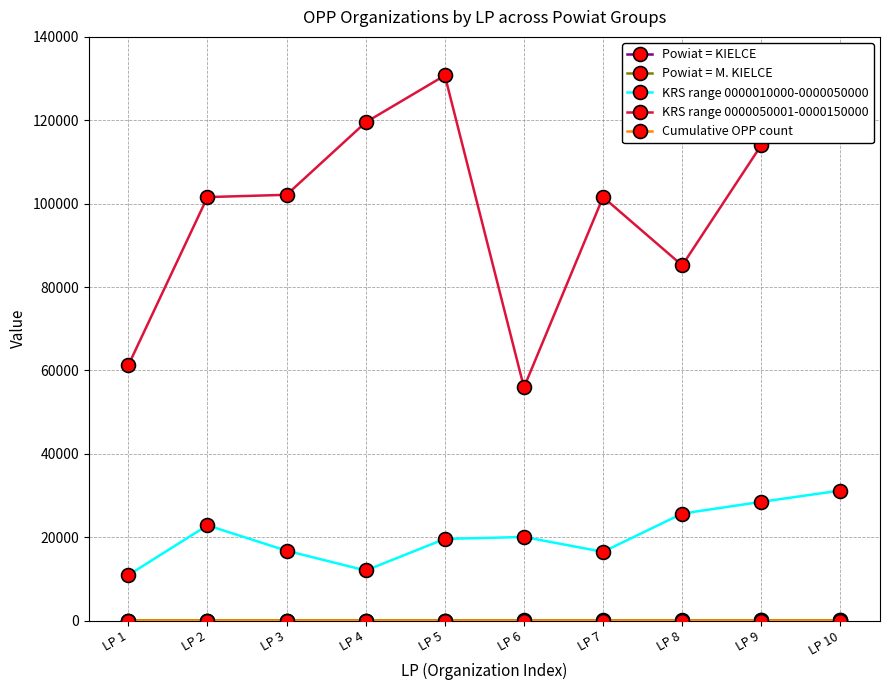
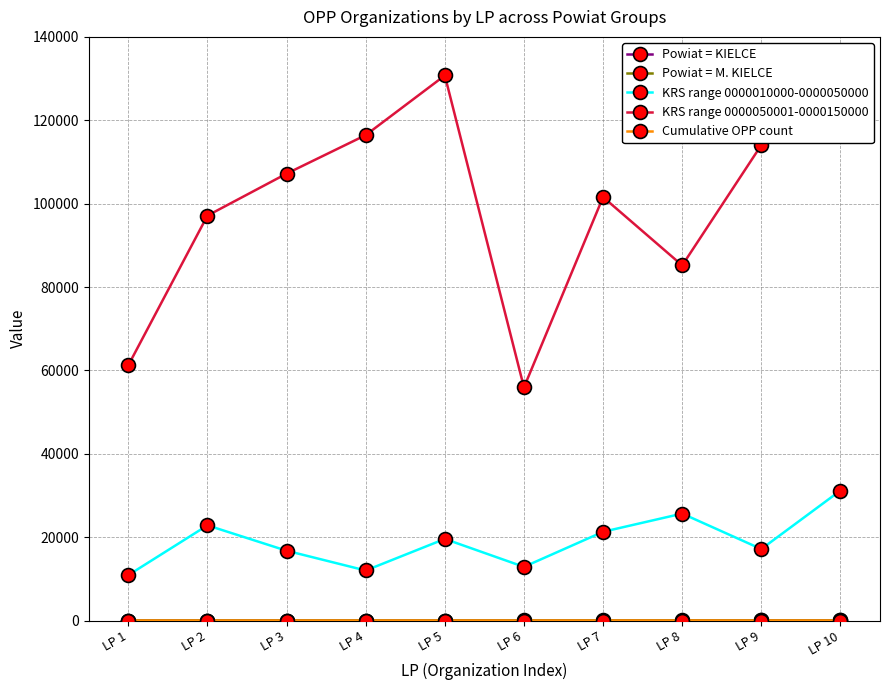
KRS range 0000050001-0000150000, LP 2: 102000 -> 97000
KRS range 0000050001-0000150000, LP 3: 102000 -> 107000
KRS range 0000050001-0000150000, LP 4: 120000 -> 116000
KRS range 0000010000-0000050000, LP 6: 20000 -> 13000
KRS range 0000010000-0000050000, LP 7: 16000 -> 21000
KRS range 0000010000-0000050000, LP 9: 28000 -> 17000
